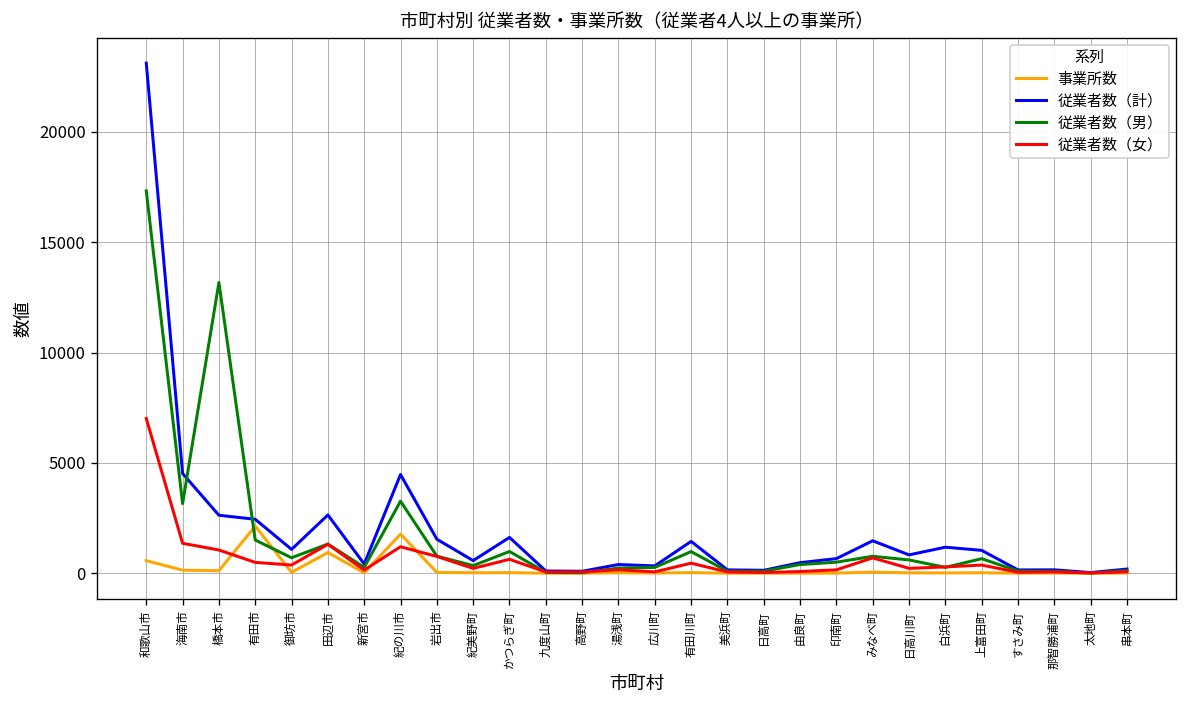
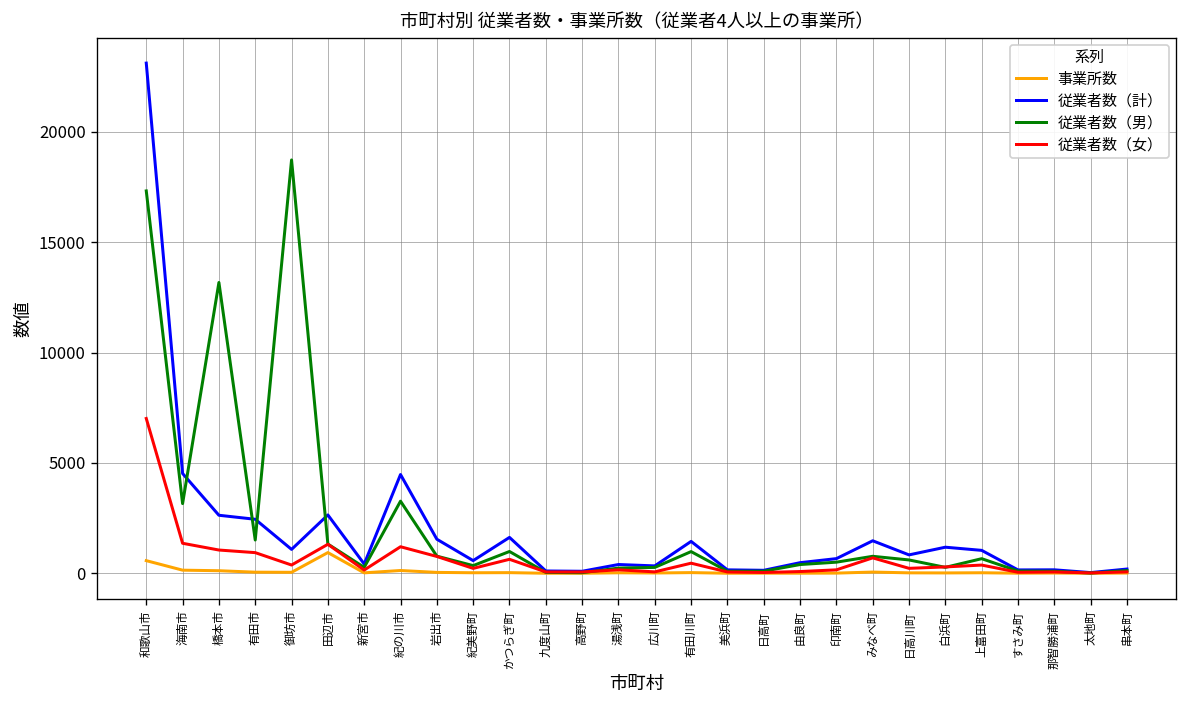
事業所数, 有田市: 2100 -> 100
従業者数（女）, 有田市: 500 -> 900
従業者数（男）, 御坊市: 700 -> 18700
事業所数, 紀の川市: 1800 -> 100
